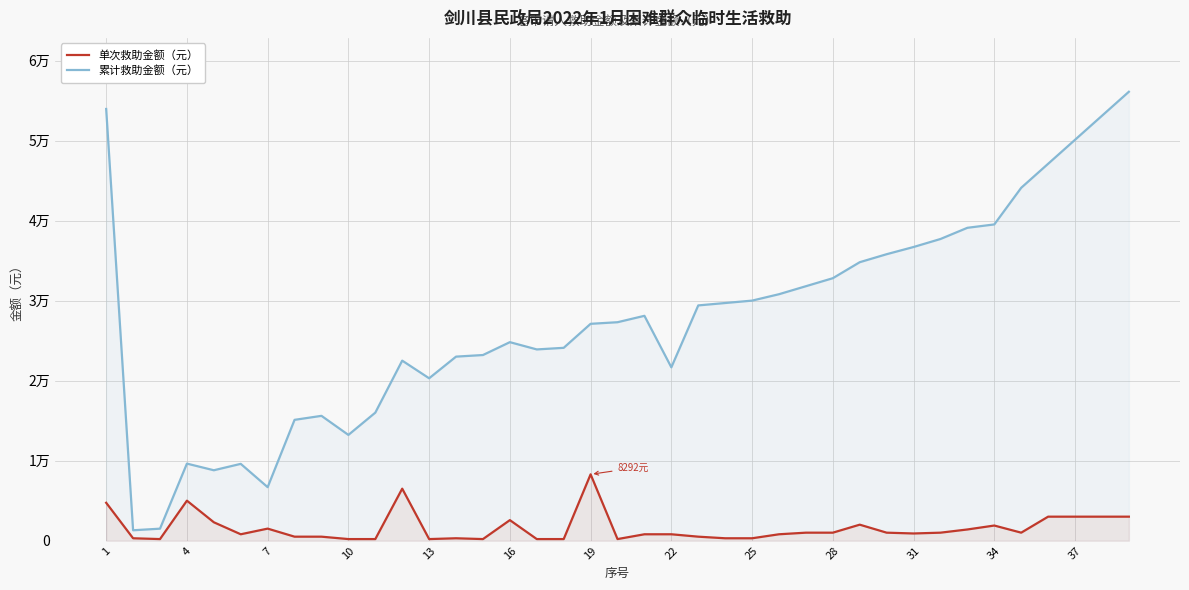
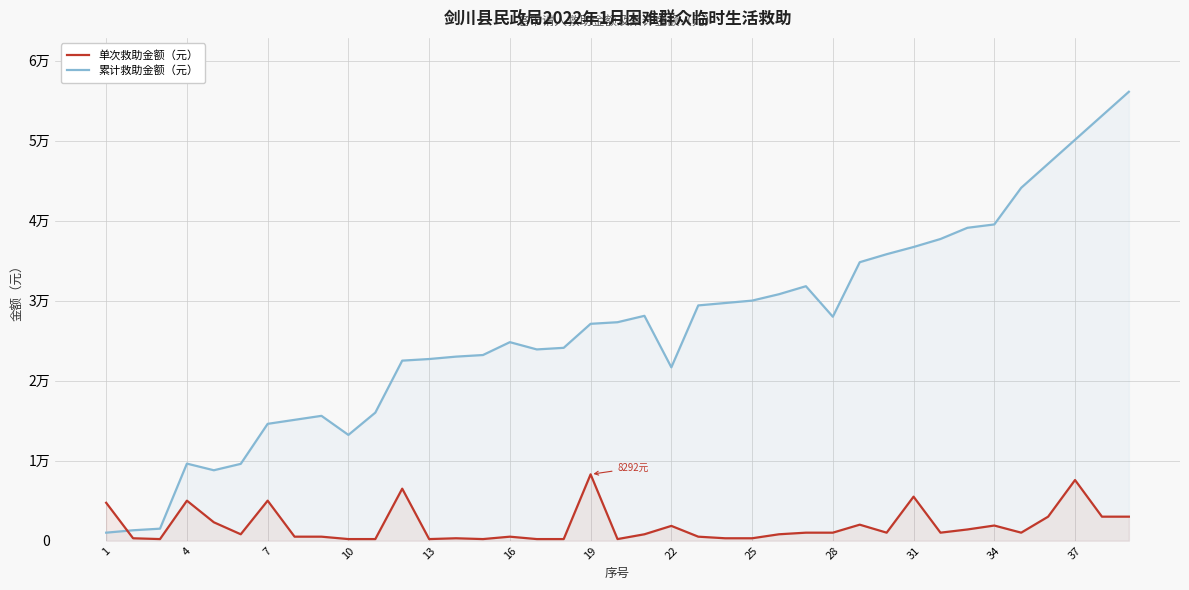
累计救助金额（元）, 1: 5.4万 -> 0.1万
单次救助金额（元）, 7: 0.2万 -> 0.5万
累计救助金额（元）, 7: 0.7万 -> 1.5万
累计救助金额（元）, 13: 2.0万 -> 2.3万
单次救助金额（元）, 16: 0.3万 -> 0.1万
单次救助金额（元）, 22: 0.1万 -> 0.2万
累计救助金额（元）, 28: 3.3万 -> 2.8万
单次救助金额（元）, 31: 0.1万 -> 0.6万
单次救助金额（元）, 37: 0.3万 -> 0.8万
